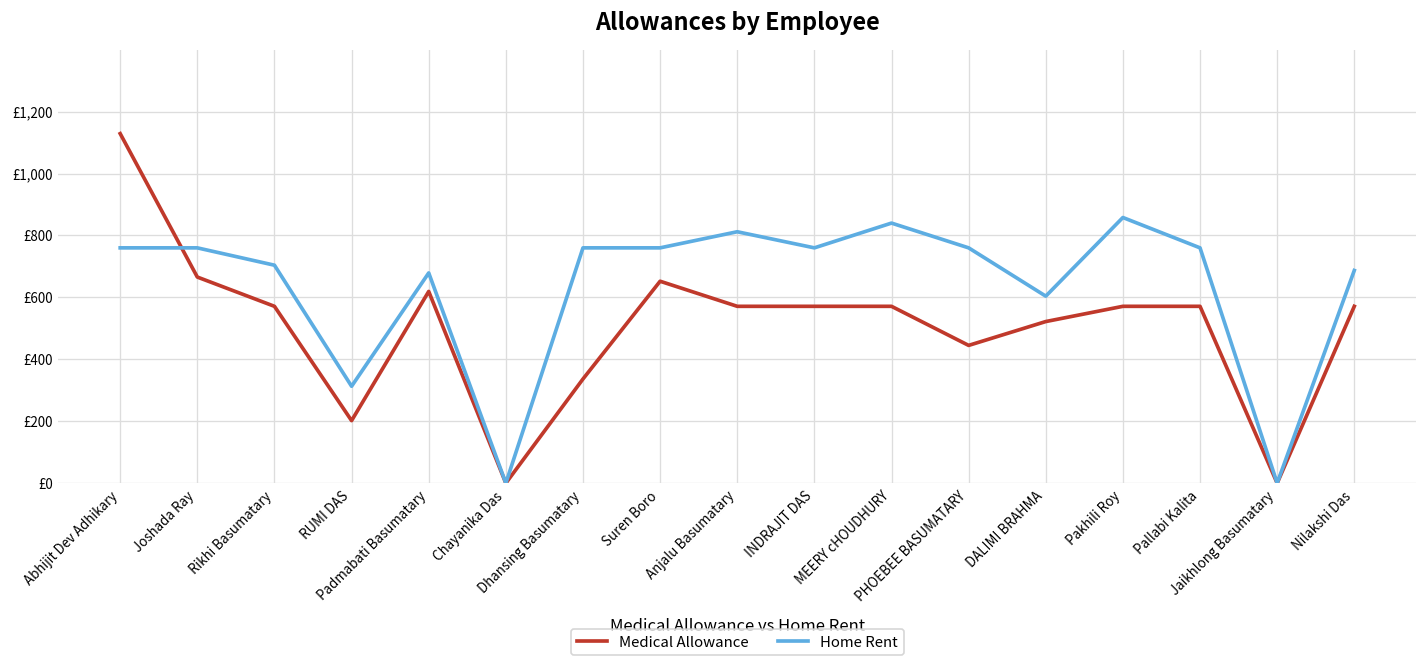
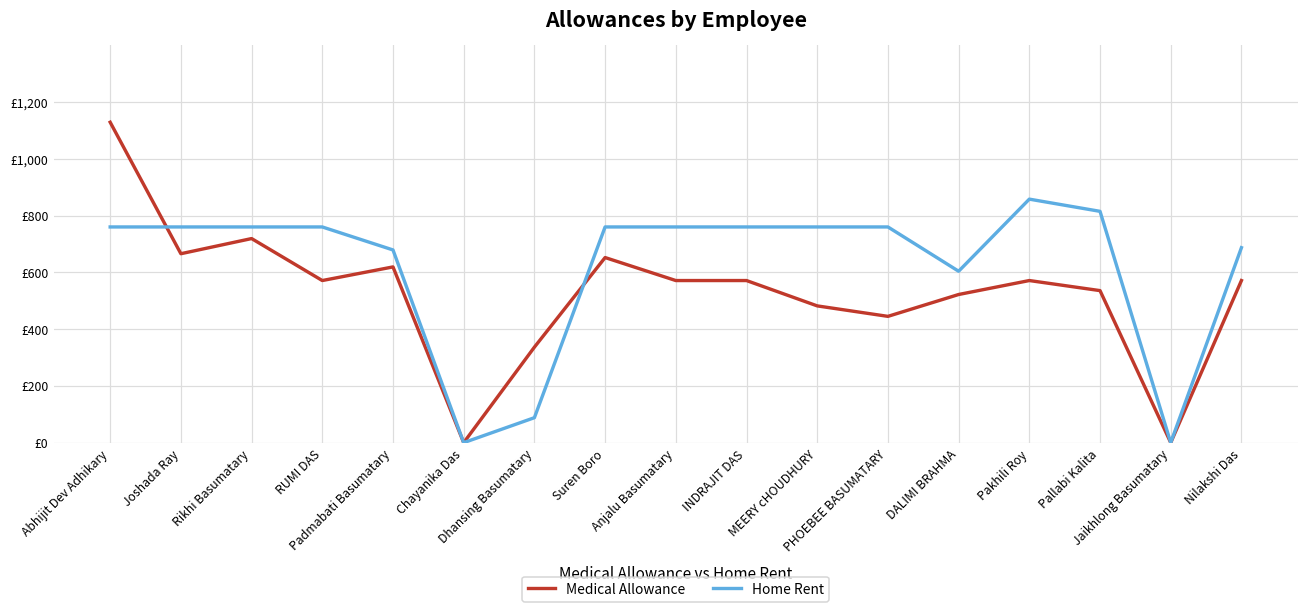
Medical Allowance, Rikhi Basumatary: £570 -> £720
Home Rent, Rikhi Basumatary: £700 -> £760
Medical Allowance, RUMI DAS: £200 -> £570
Home Rent, RUMI DAS: £310 -> £760
Home Rent, Dhansing Basumatary: £760 -> £90
Home Rent, Anjalu Basumatary: £810 -> £760
Medical Allowance, MEERY cHOUDHURY: £570 -> £480
Home Rent, MEERY cHOUDHURY: £840 -> £760
Medical Allowance, Pallabi Kalita: £570 -> £540
Home Rent, Pallabi Kalita: £760 -> £820
